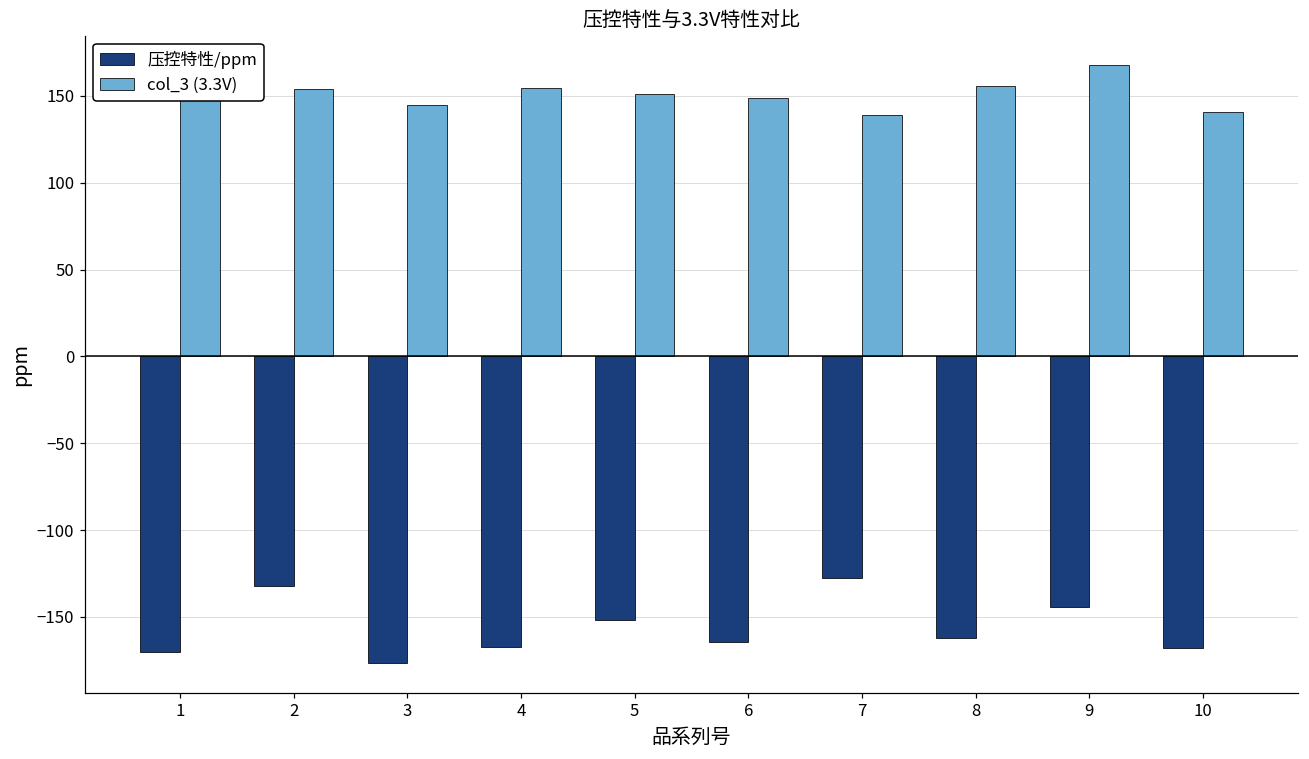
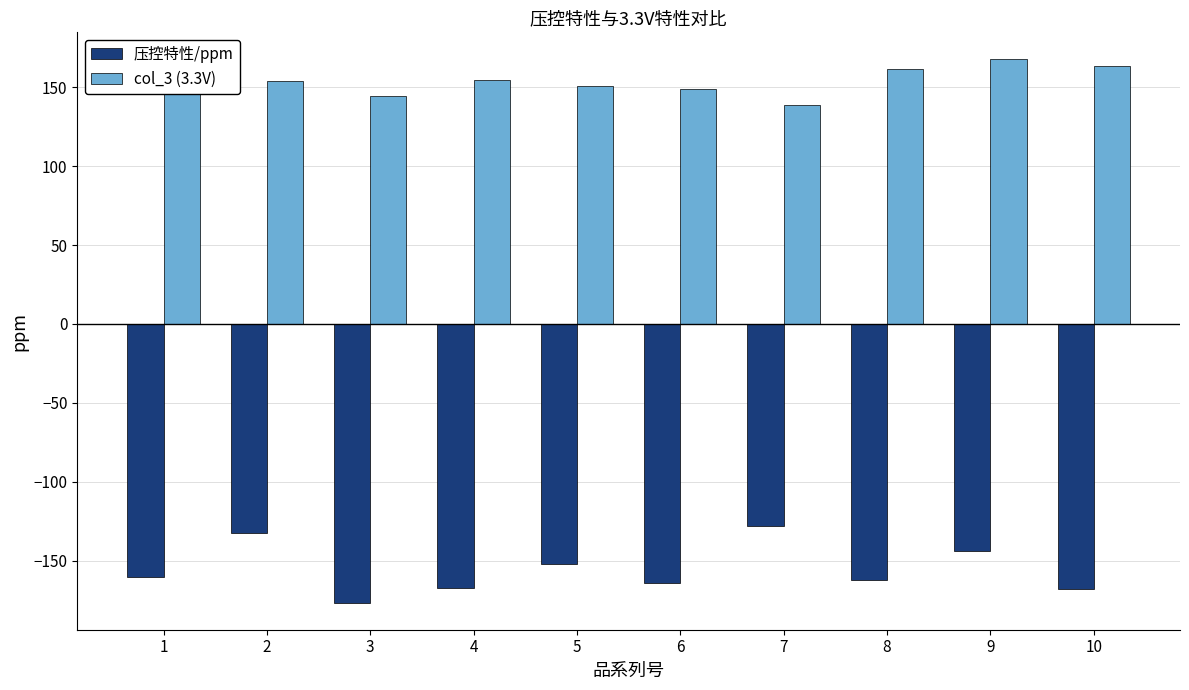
压控特性/ppm, 1: -170 -> -160
col_3 (3.3V), 8: 155 -> 162
col_3 (3.3V), 10: 141 -> 163
